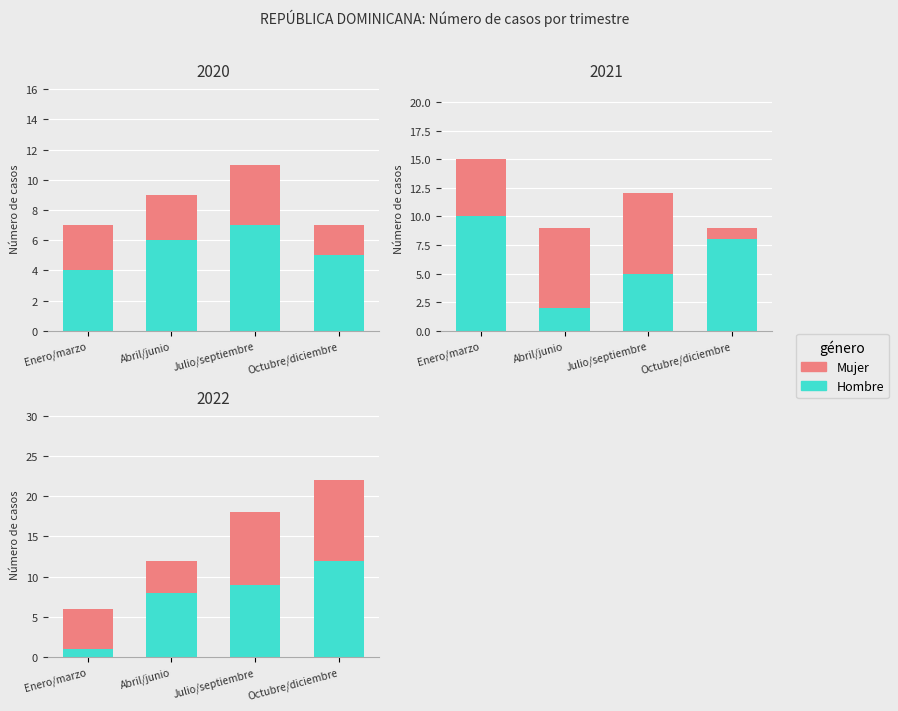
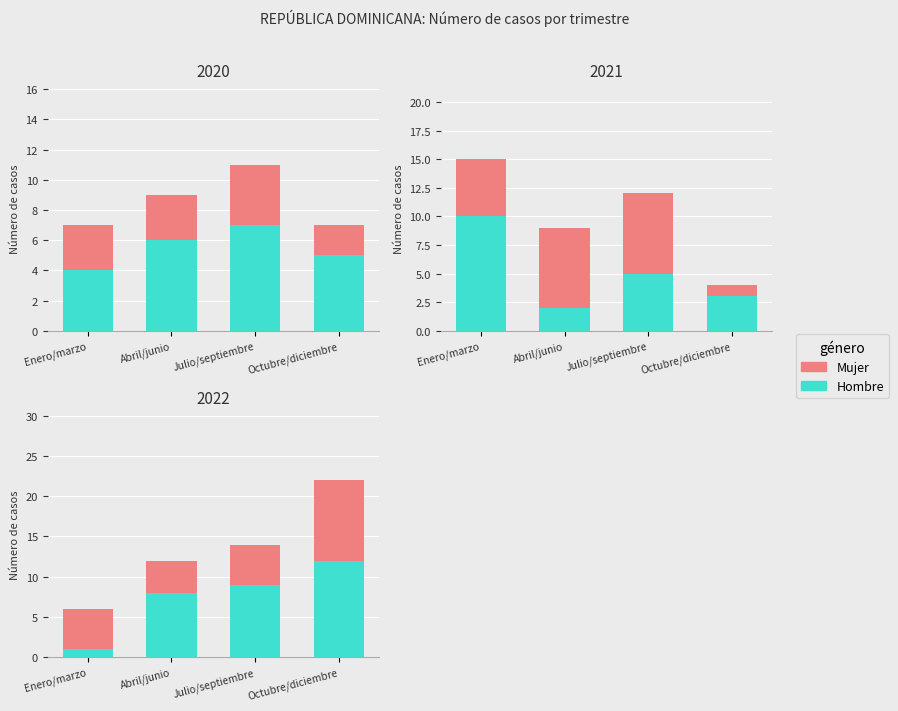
2021, Hombre, Octubre/diciembre: 8 -> 3
2022, Mujer, Julio/septiembre: 9 -> 5
